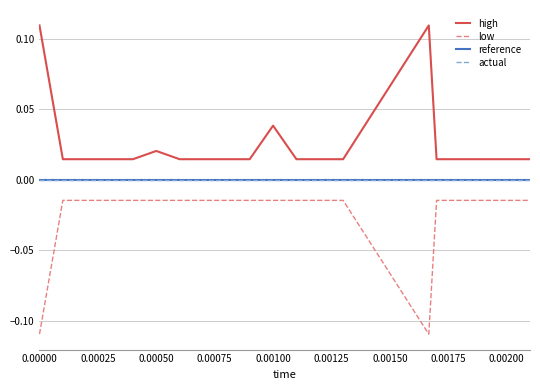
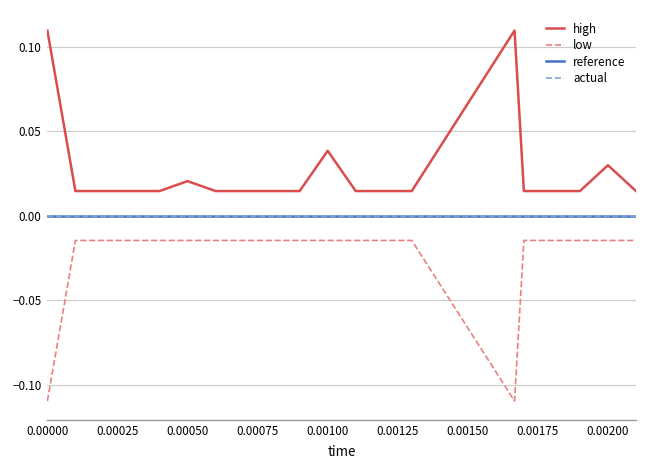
high, 0.00200: 0.015 -> 0.030
